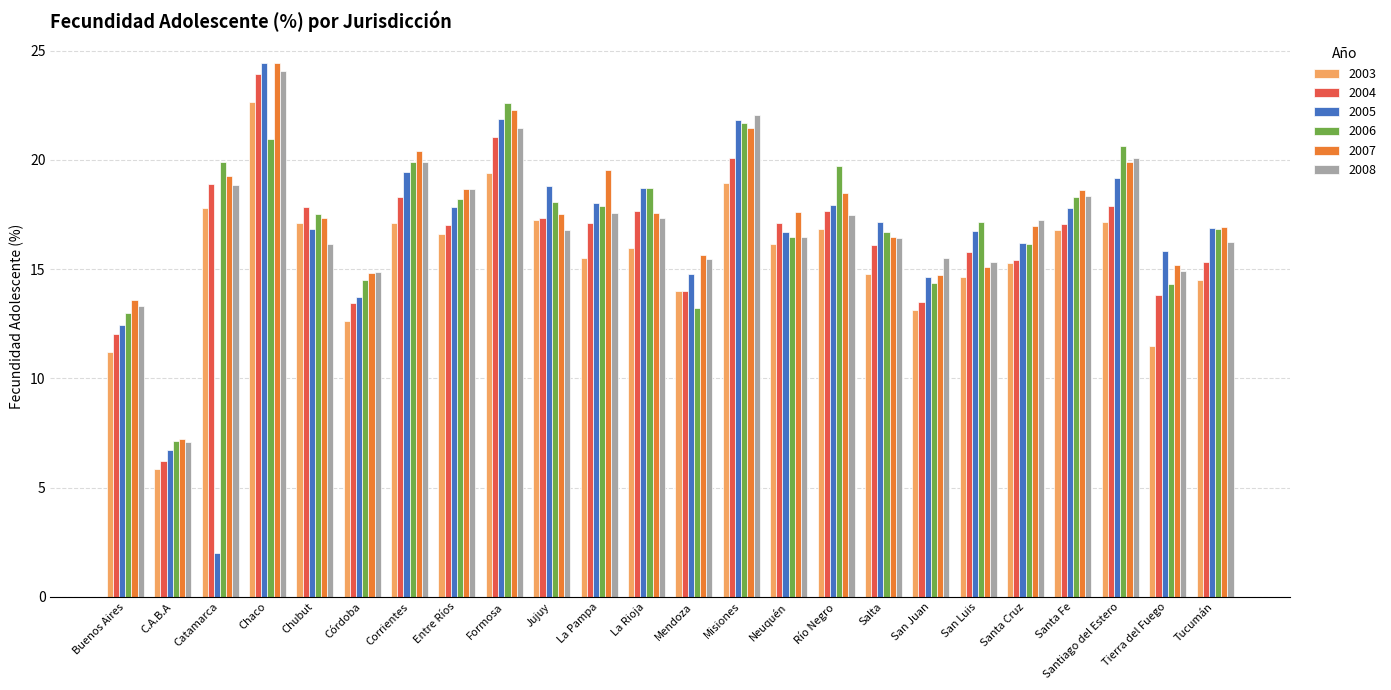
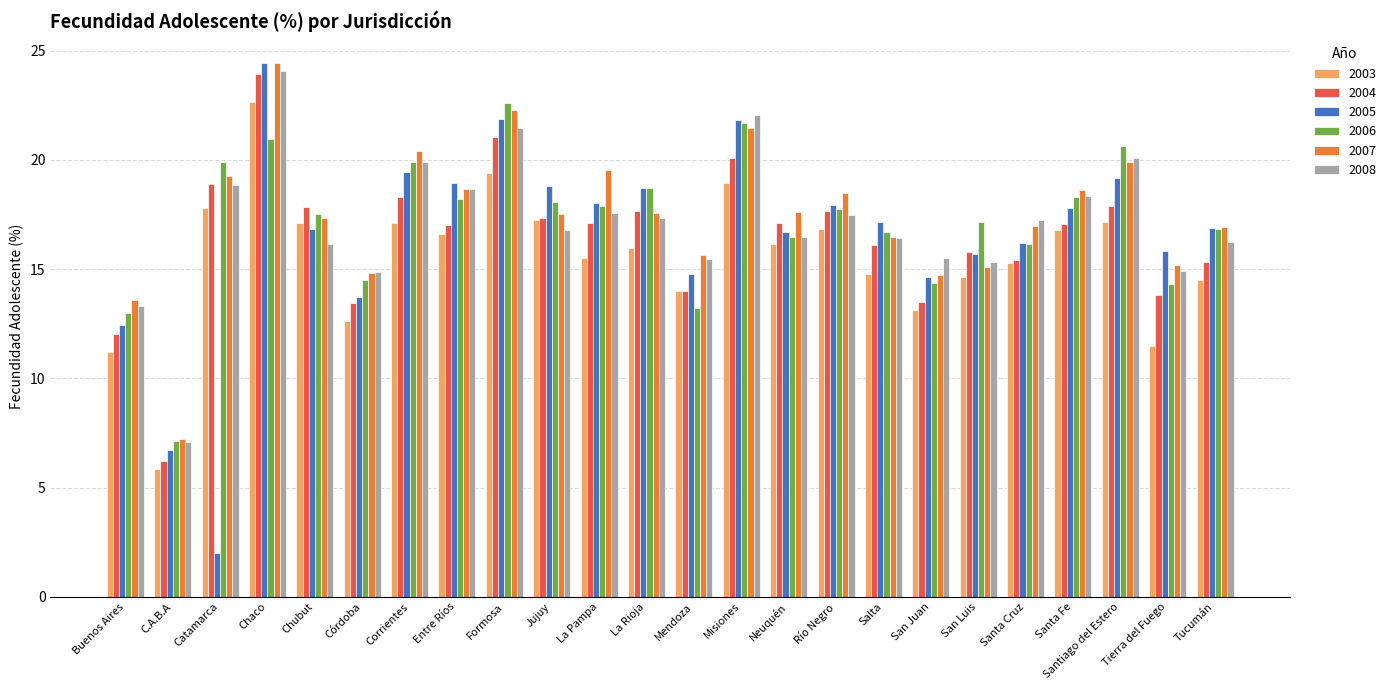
2005, Entre Ríos: 17.9 -> 19.0
2006, Río Negro: 19.7 -> 17.8
2005, San Luis: 16.8 -> 15.7
